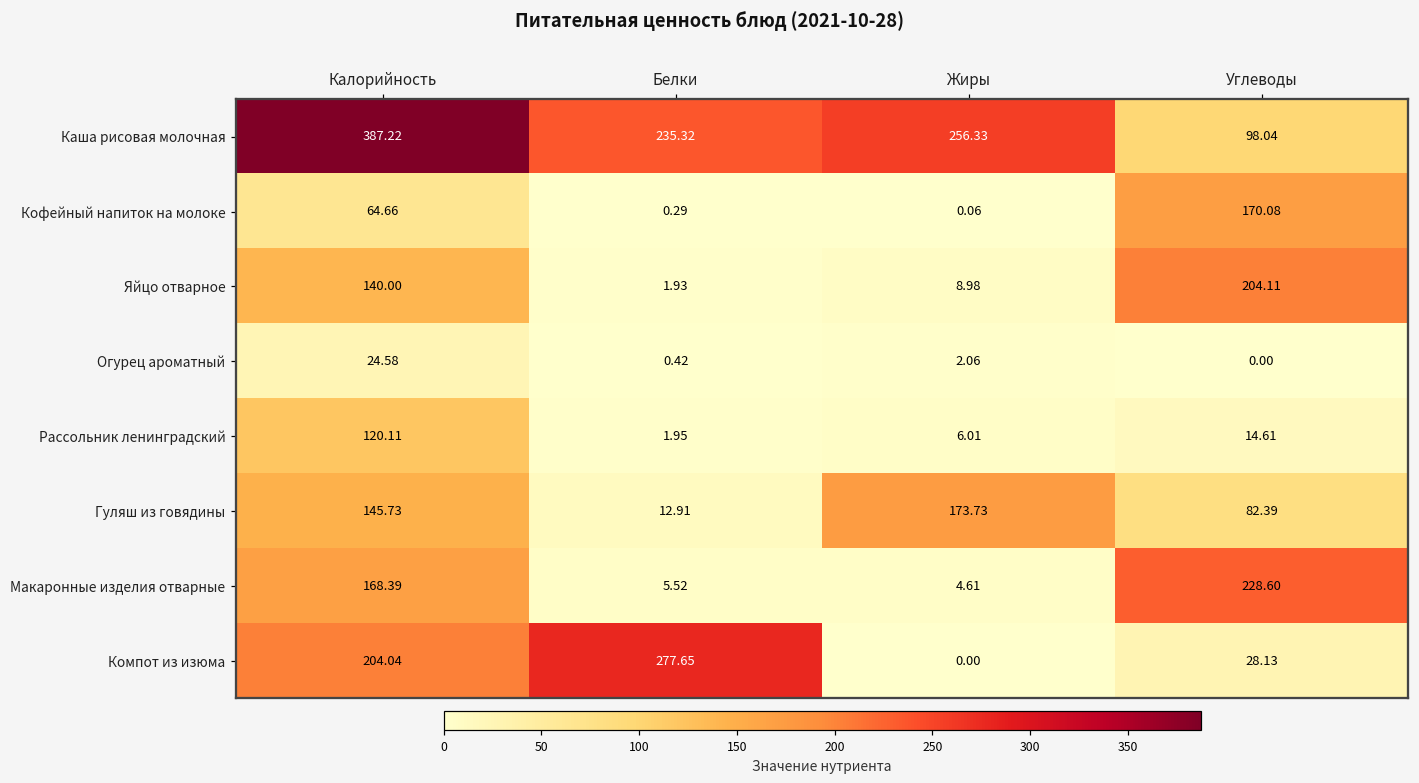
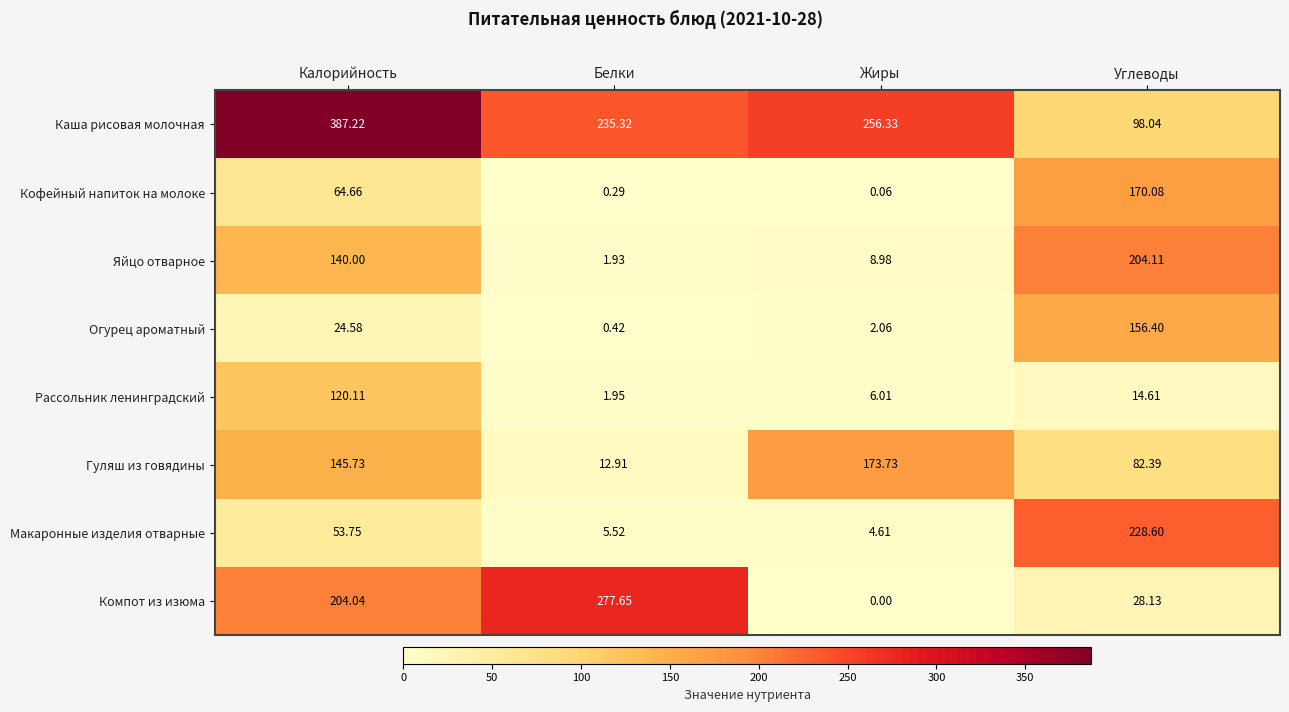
Огурец ароматный, Углеводы: 0.00 -> 156.40
Макаронные изделия отварные, Калорийность: 168.39 -> 53.75
